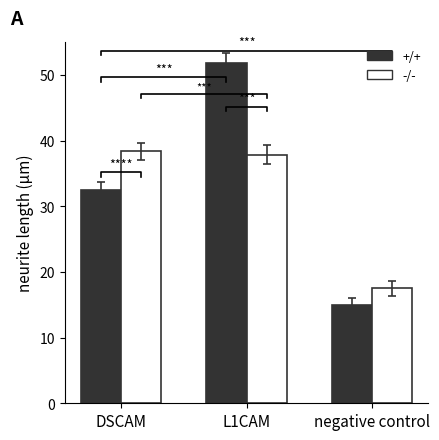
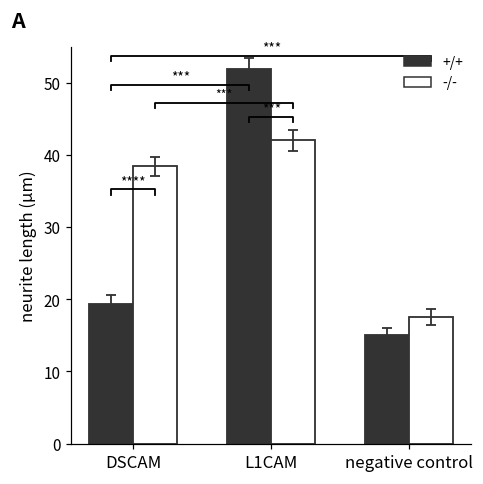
+/+, DSCAM: 33 -> 19
-/-, L1CAM: 38 -> 42
